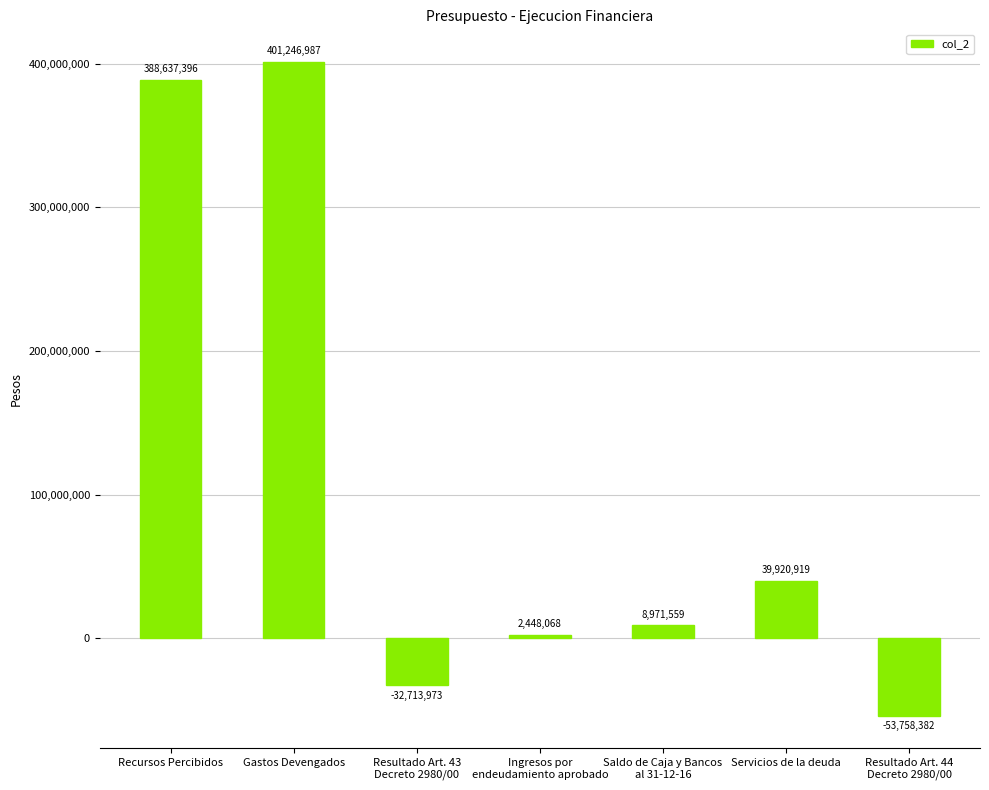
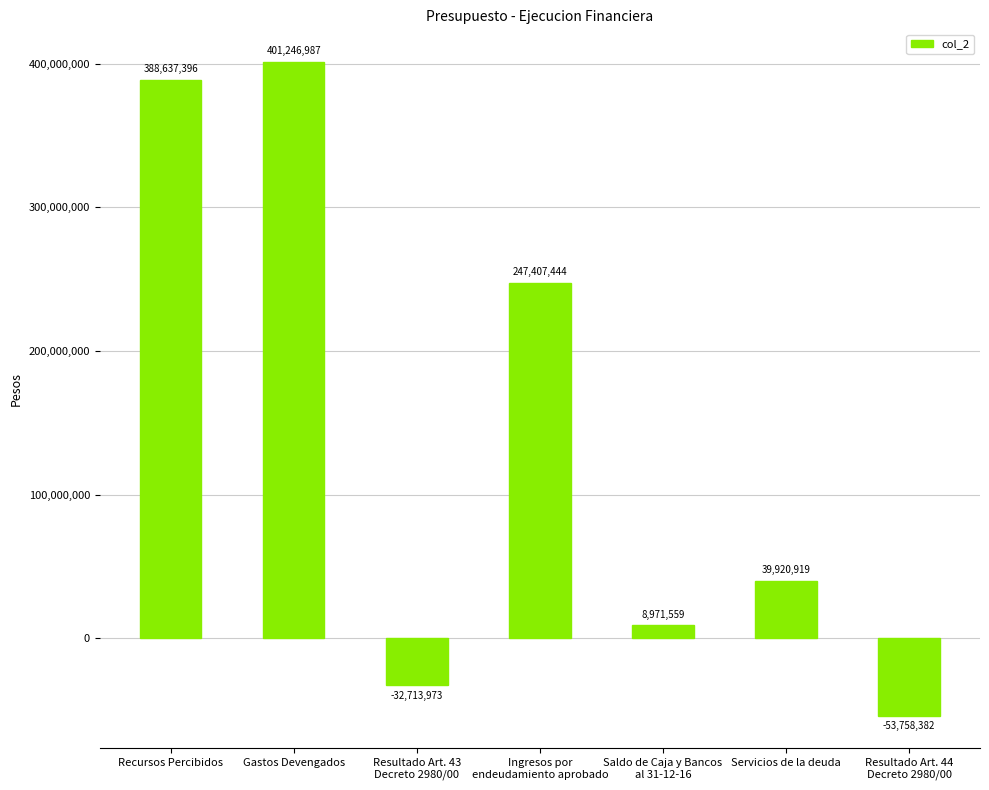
Ingresos por endeudamiento aprobado: 2,448,068 -> 247,407,444
